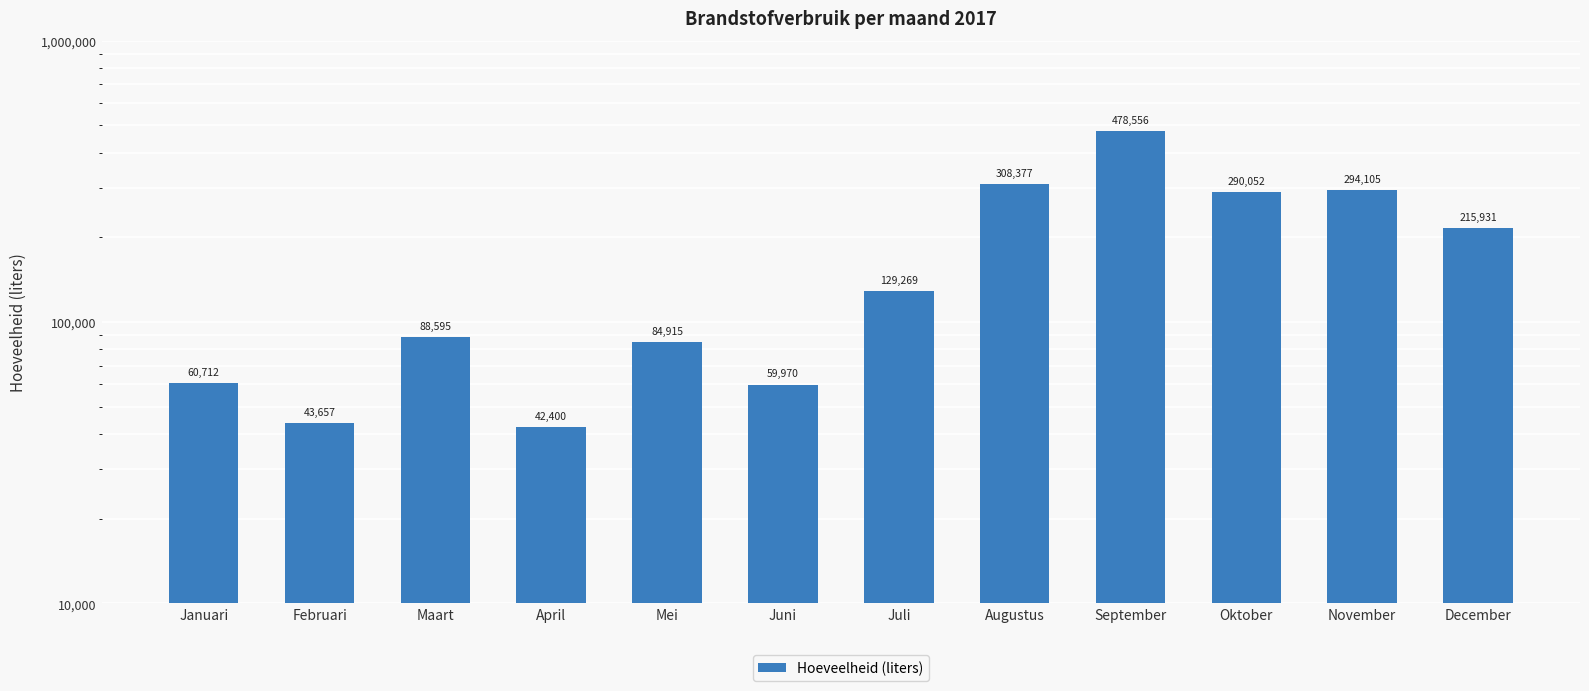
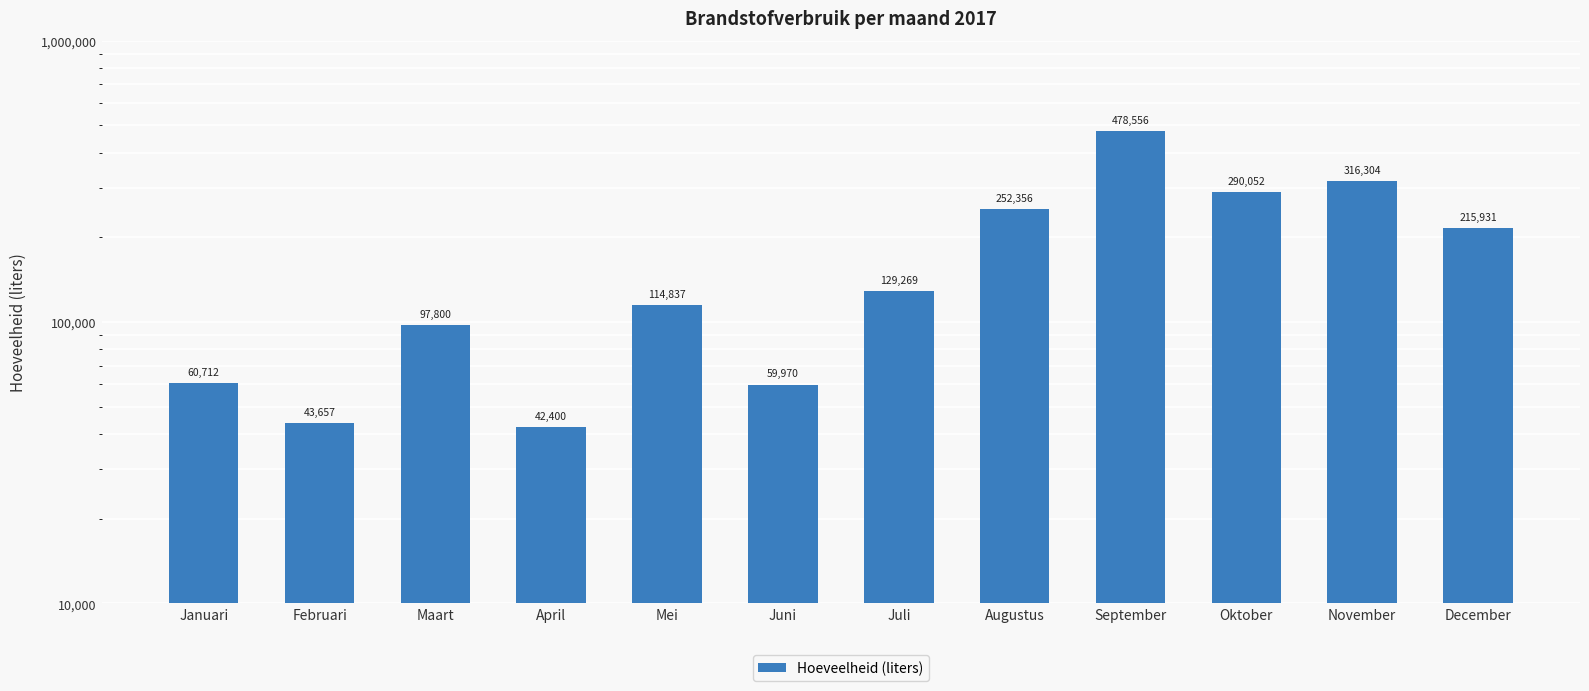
Maart: 88,595 -> 97,800
Mei: 84,915 -> 114,837
Augustus: 308,377 -> 252,356
November: 294,105 -> 316,304
